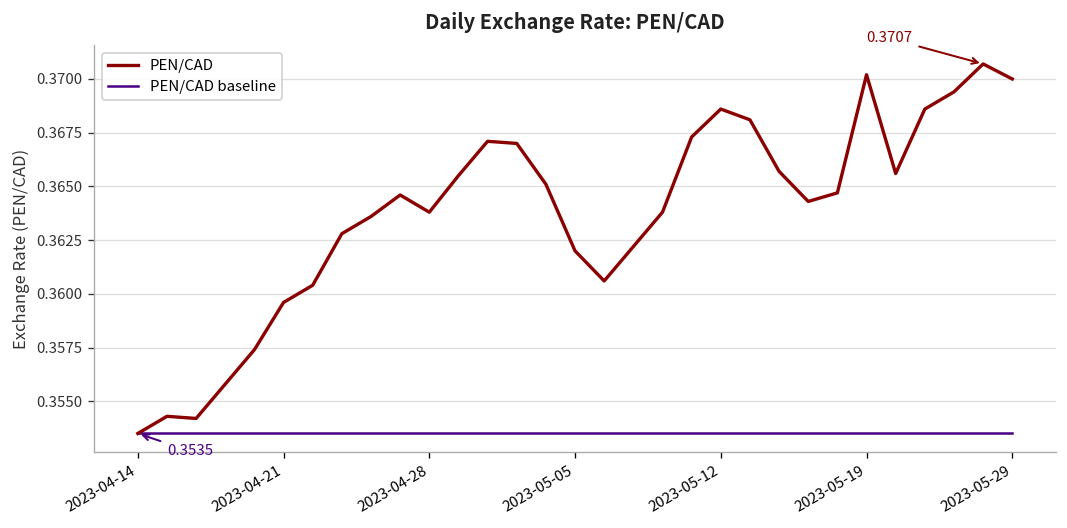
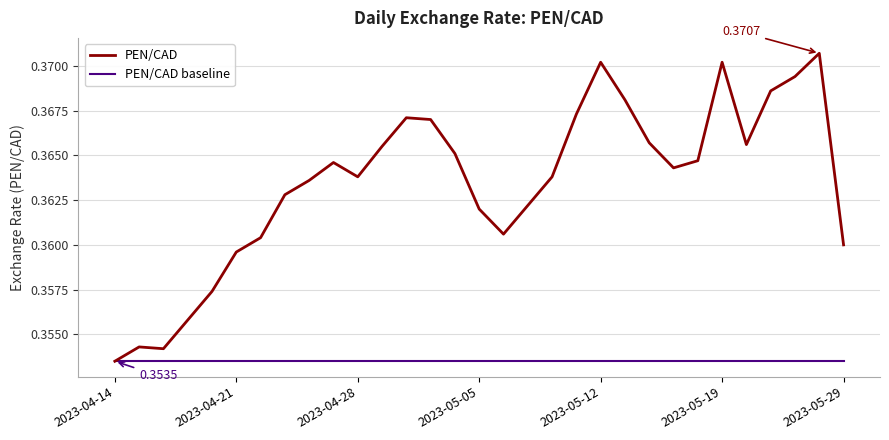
PEN/CAD, 2023-05-12: 0.3686 -> 0.3702
PEN/CAD, 2023-05-29: 0.37 -> 0.36
